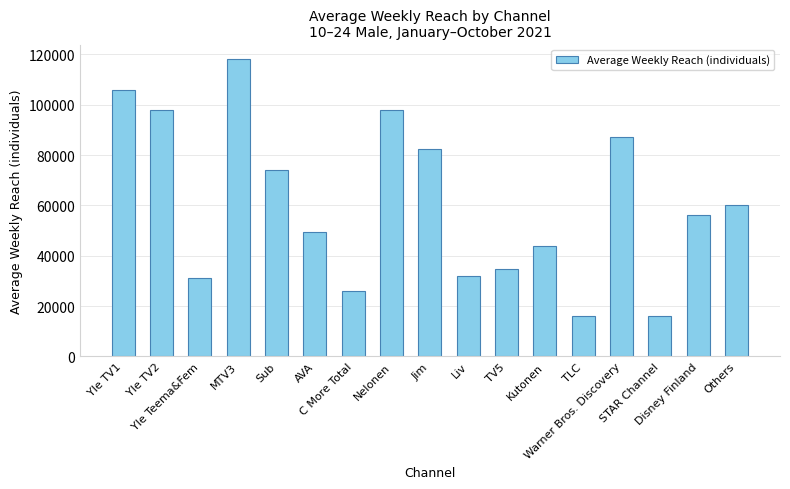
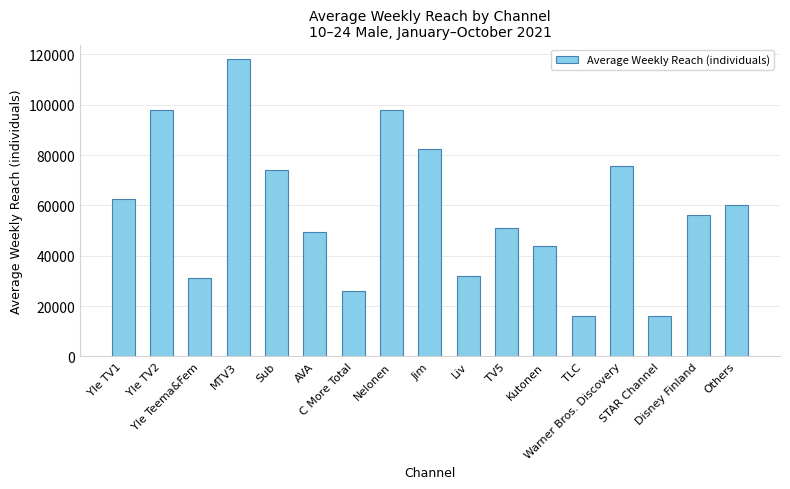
Yle TV1: 106000 -> 62000
TV5: 35000 -> 51000
Warner Bros. Discovery: 87000 -> 76000
